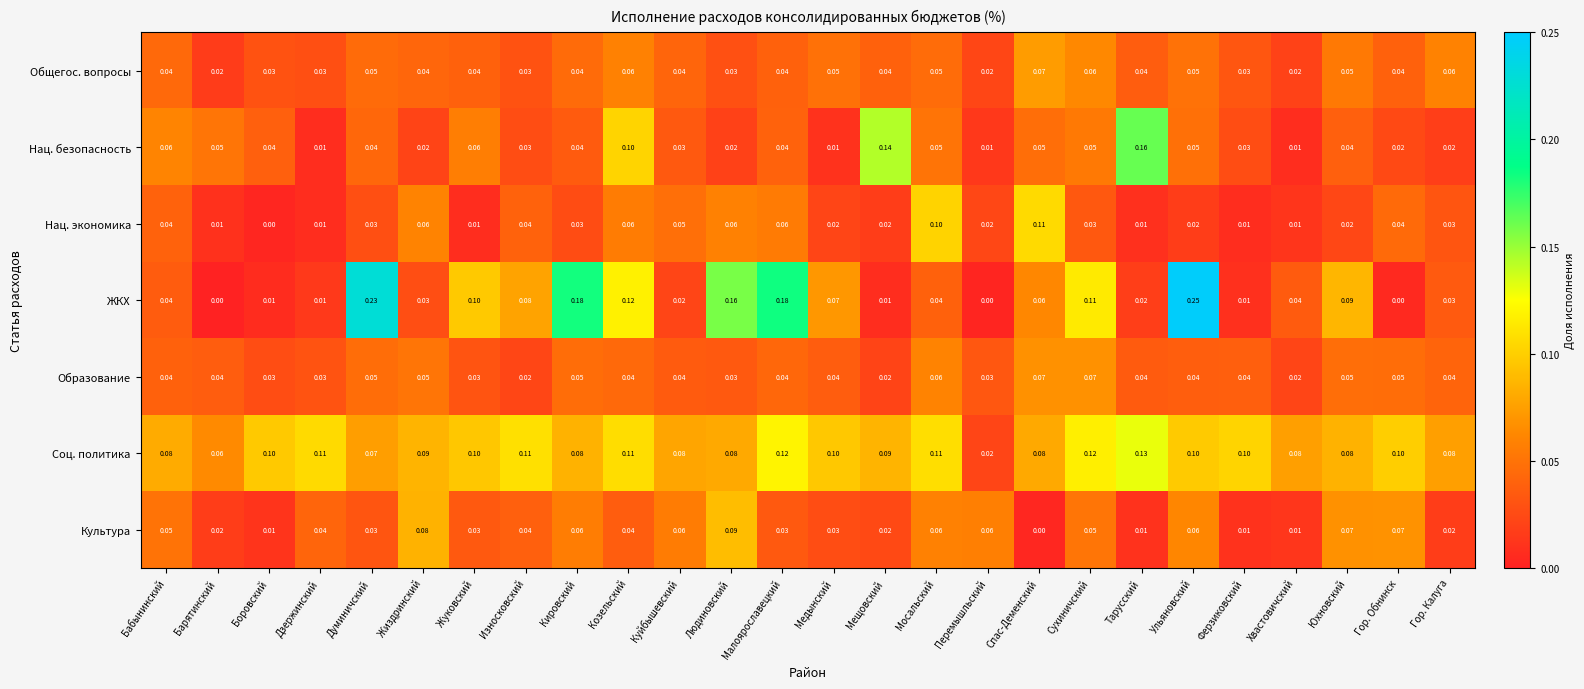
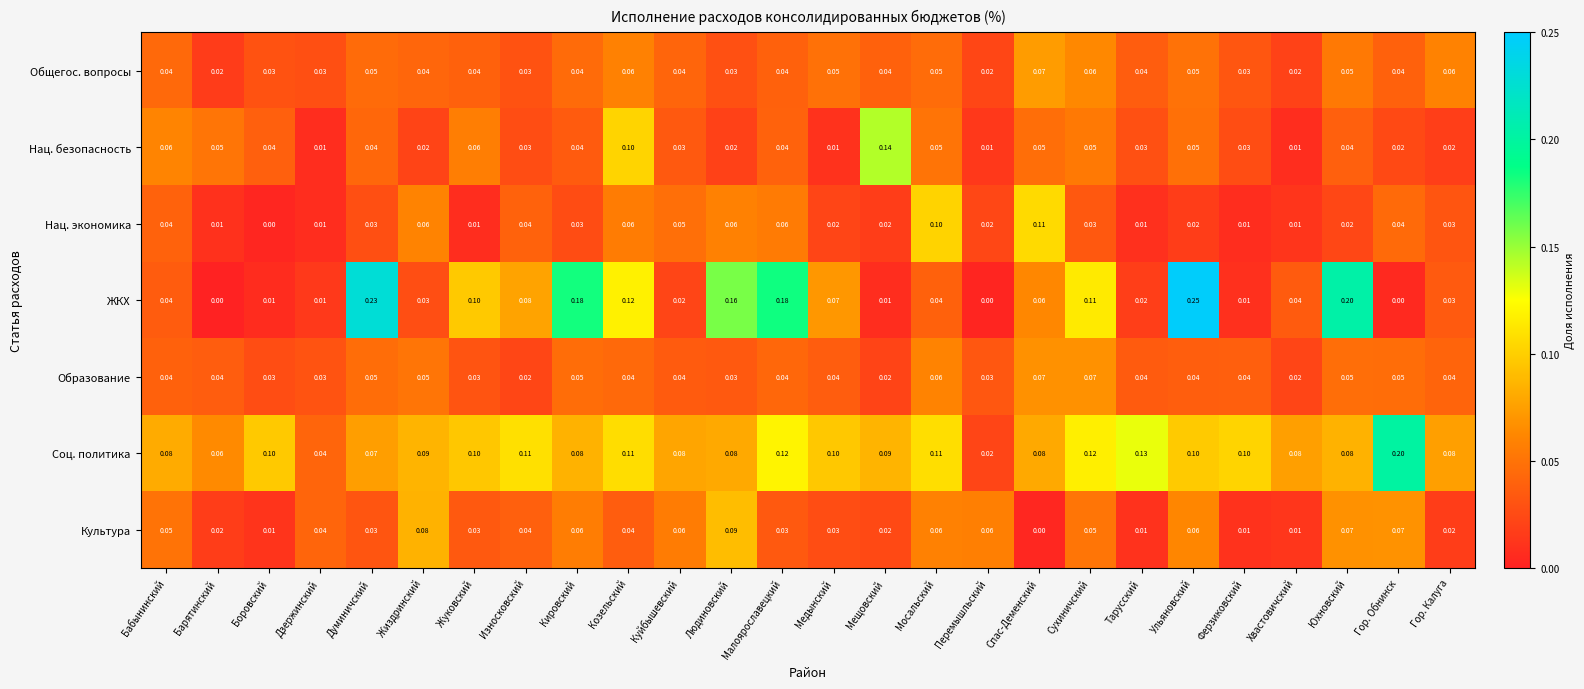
Нац. безопасность, Тарусский: 0.16 -> 0.03
ЖКХ, Юхновский: 0.09 -> 0.20
Соц. политика, Дзержинский: 0.11 -> 0.04
Соц. политика, Гор. Обнинск: 0.10 -> 0.20
